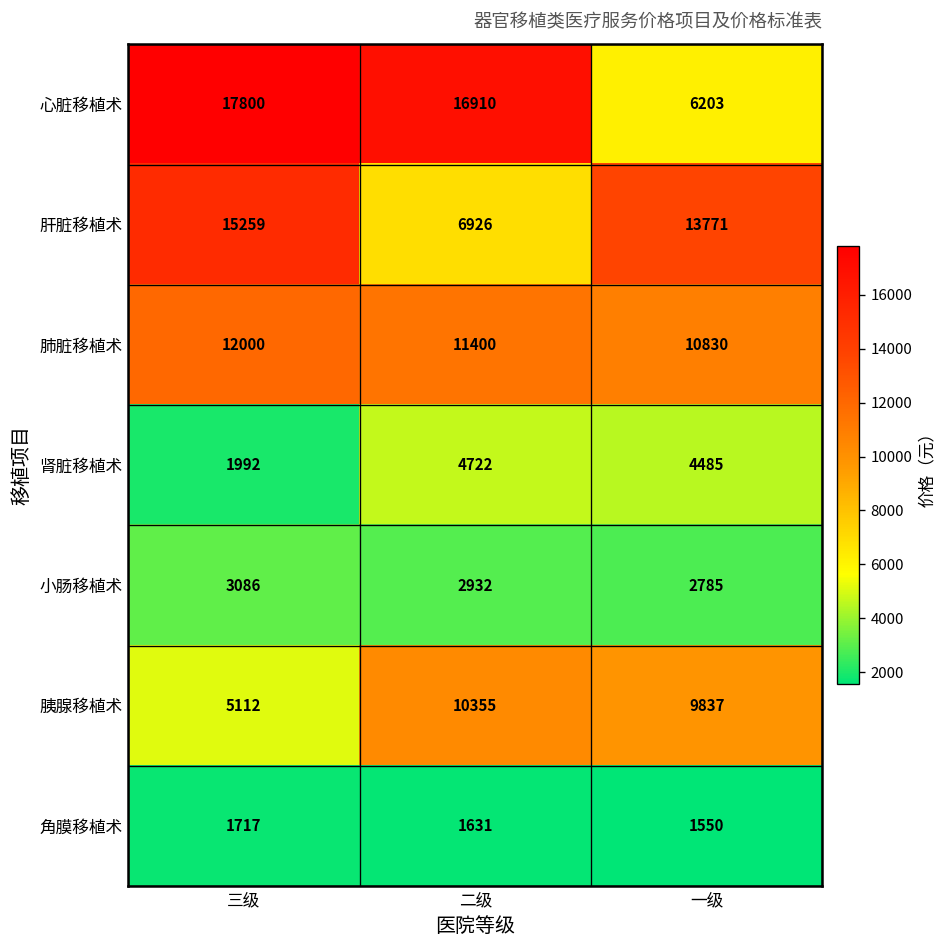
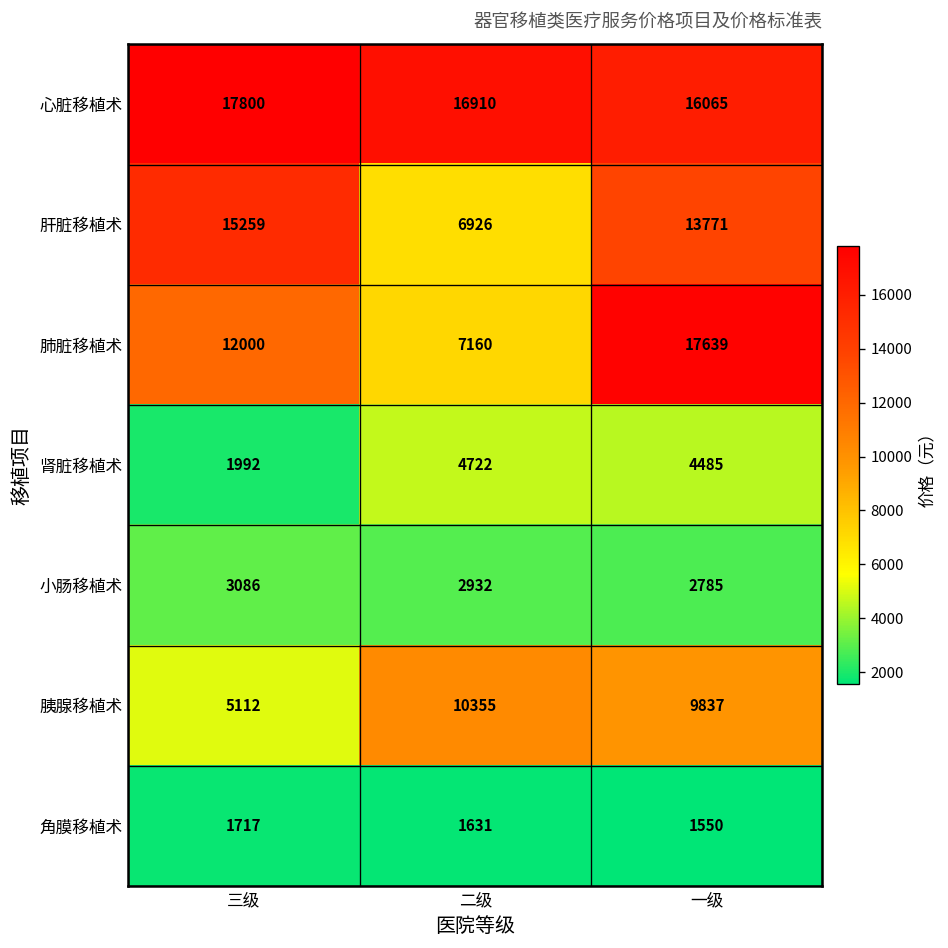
心脏移植术, 一级: 6203 -> 16065
肺脏移植术, 二级: 11400 -> 7160
肺脏移植术, 一级: 10830 -> 17639
